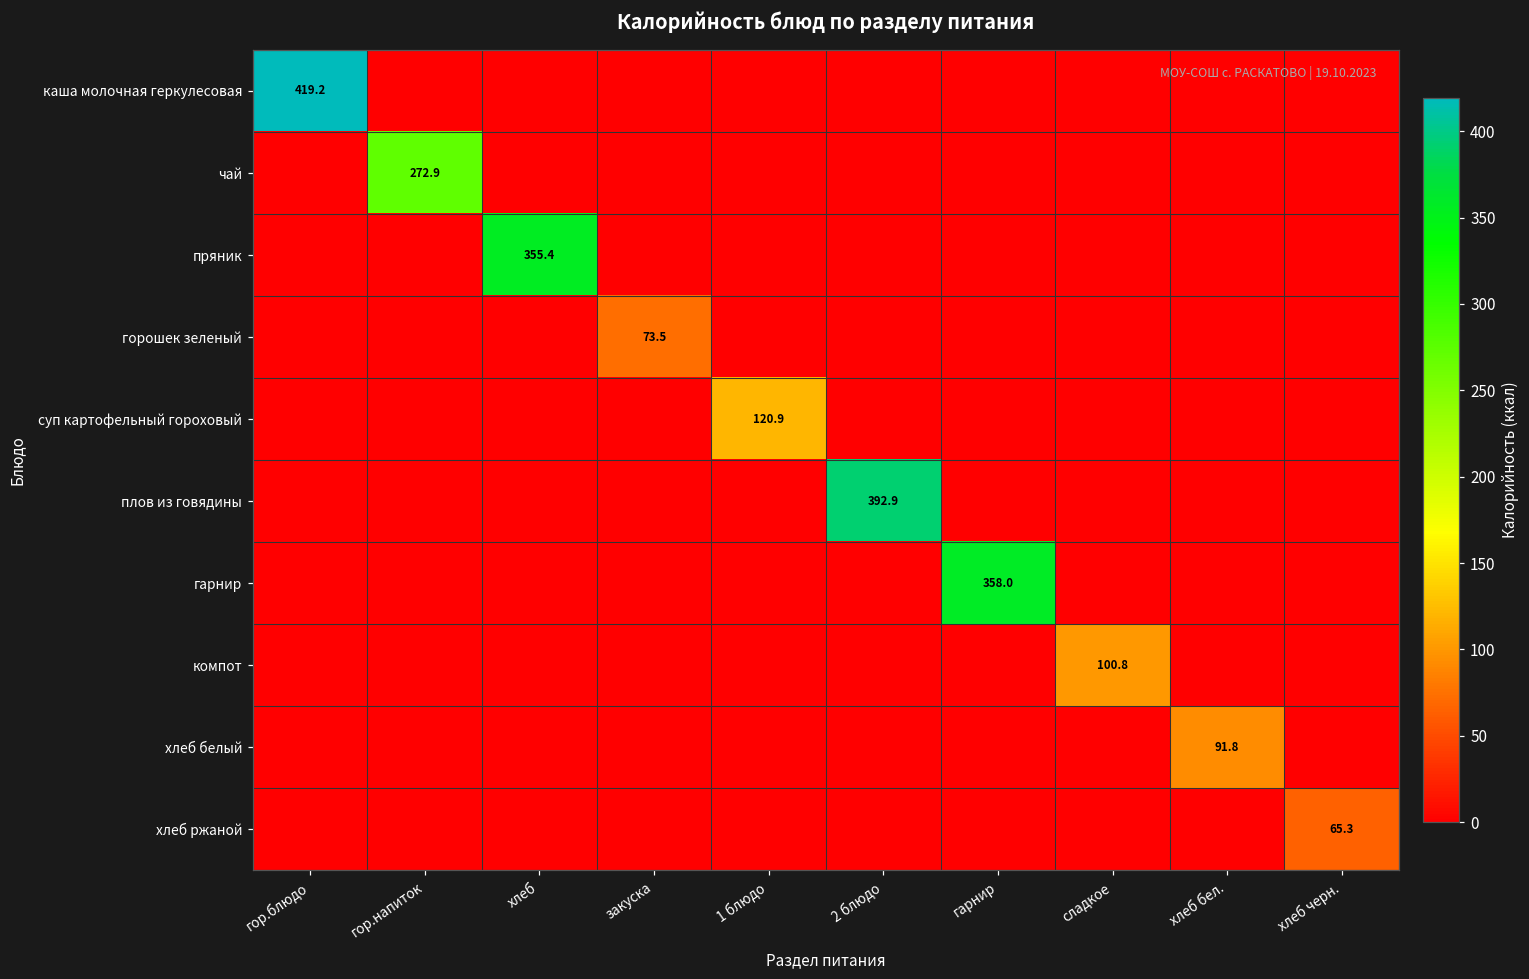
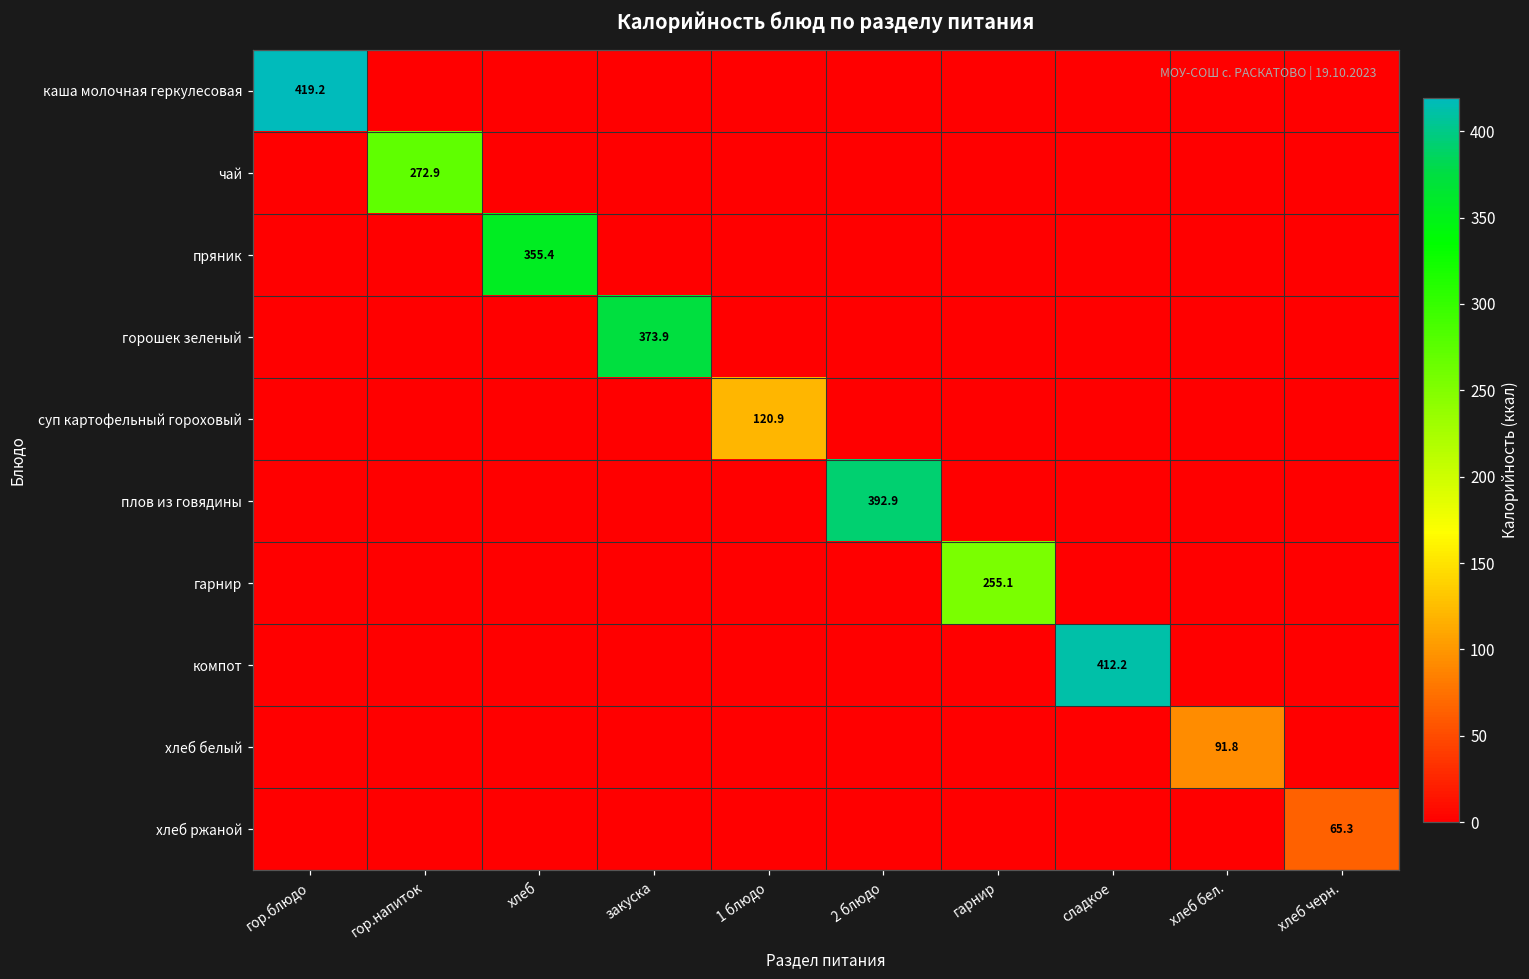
горошек зеленый, закуска: 73.5 -> 373.9
гарнир, гарнир: 358.0 -> 255.1
компот, сладкое: 100.8 -> 412.2
